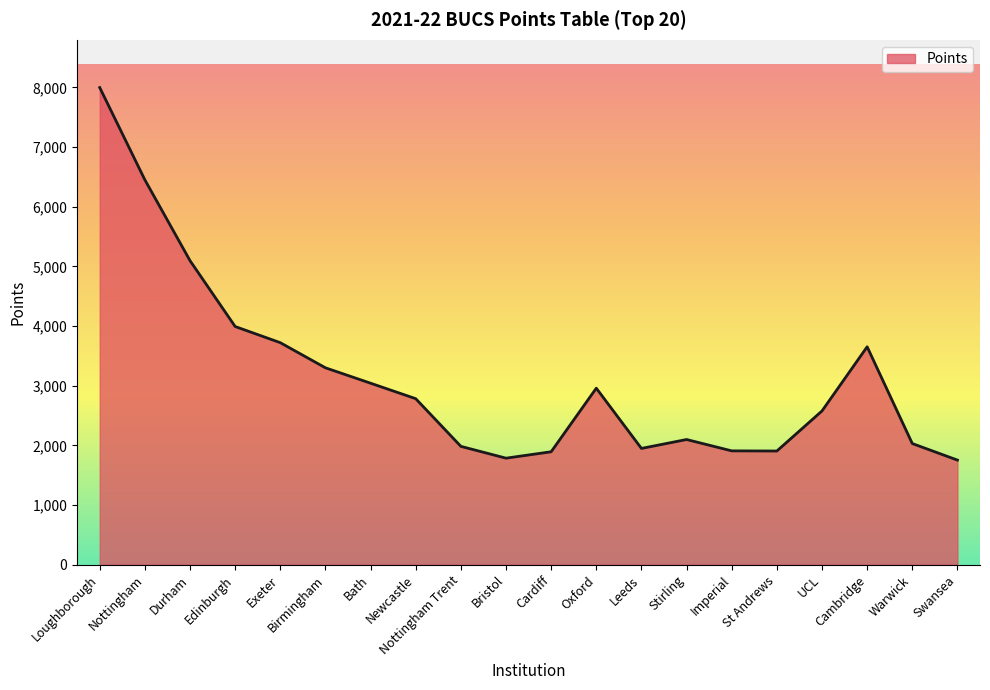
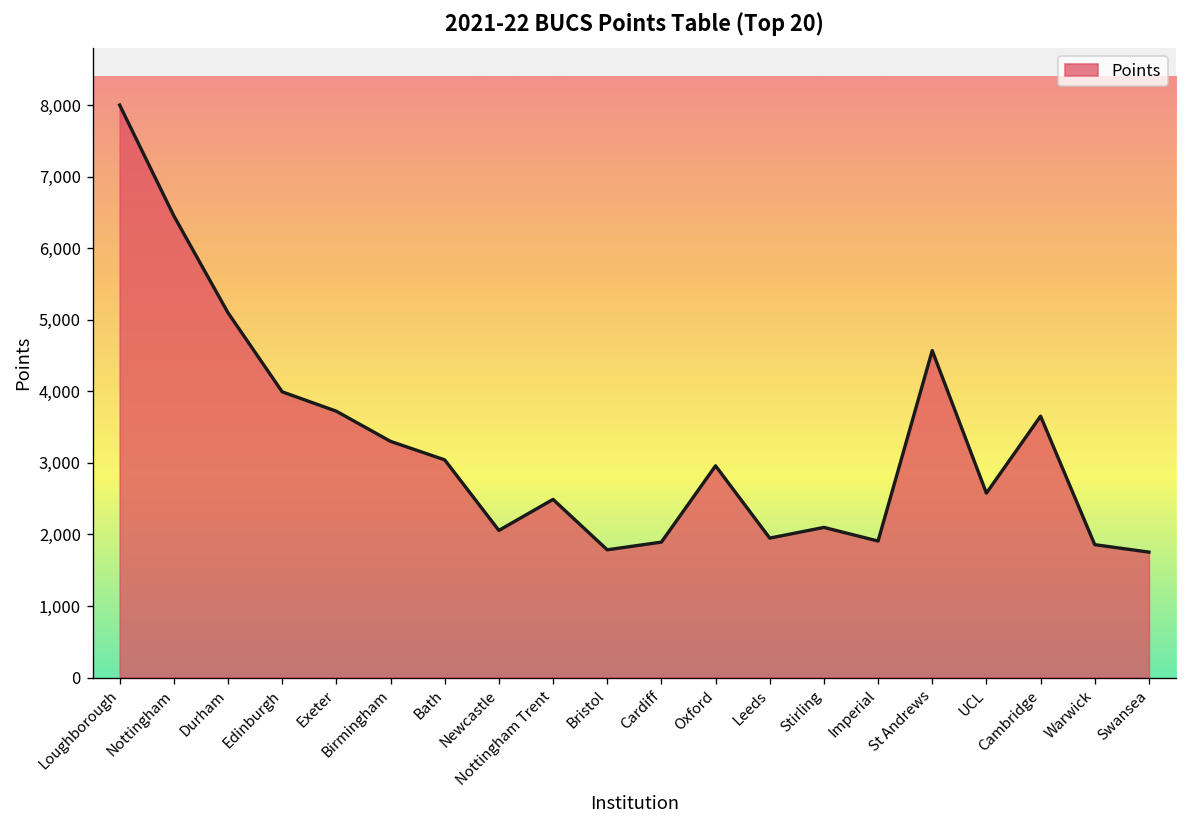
Newcastle: 2,800 -> 2,100
Nottingham Trent: 2,000 -> 2,500
St Andrews: 1,900 -> 4,600
Warwick: 2,000 -> 1,900
